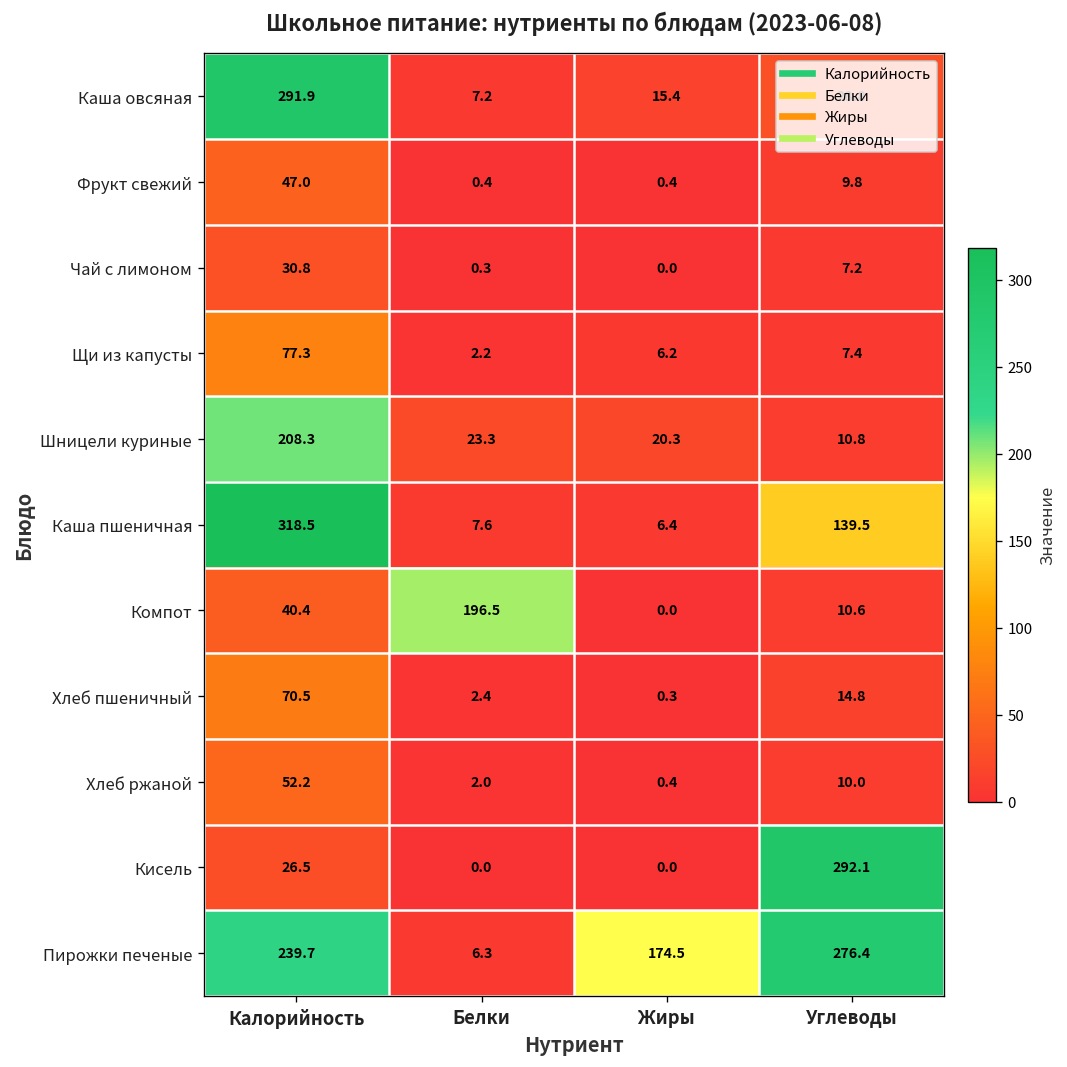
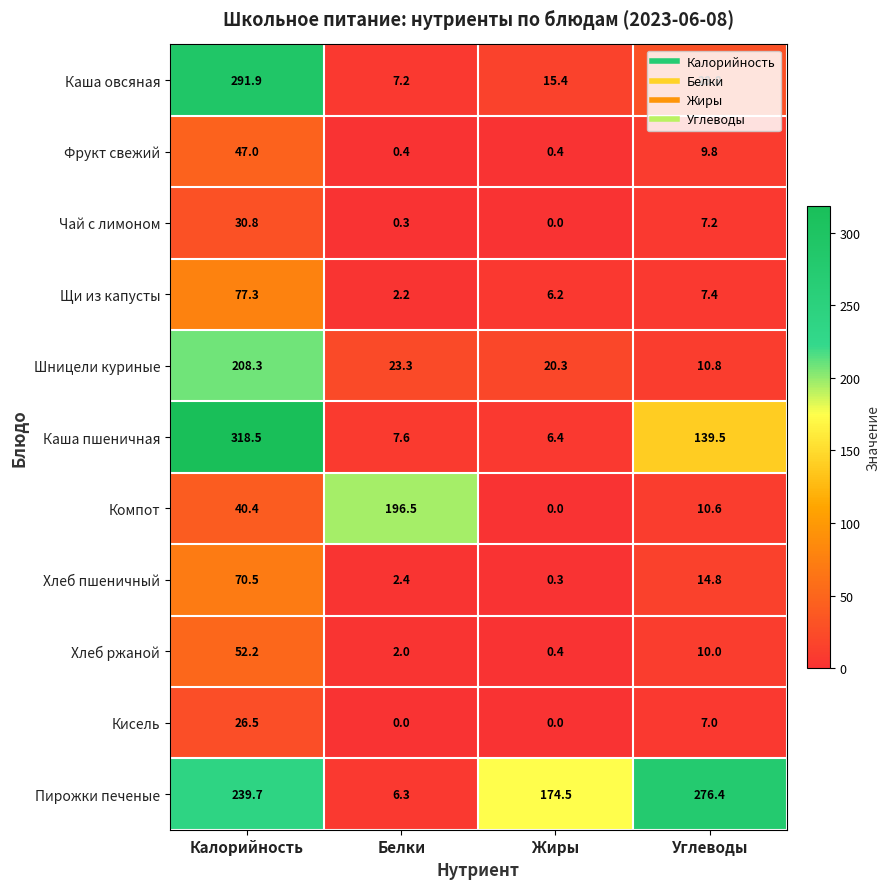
Кисель, Углеводы: 292.1 -> 7.0
